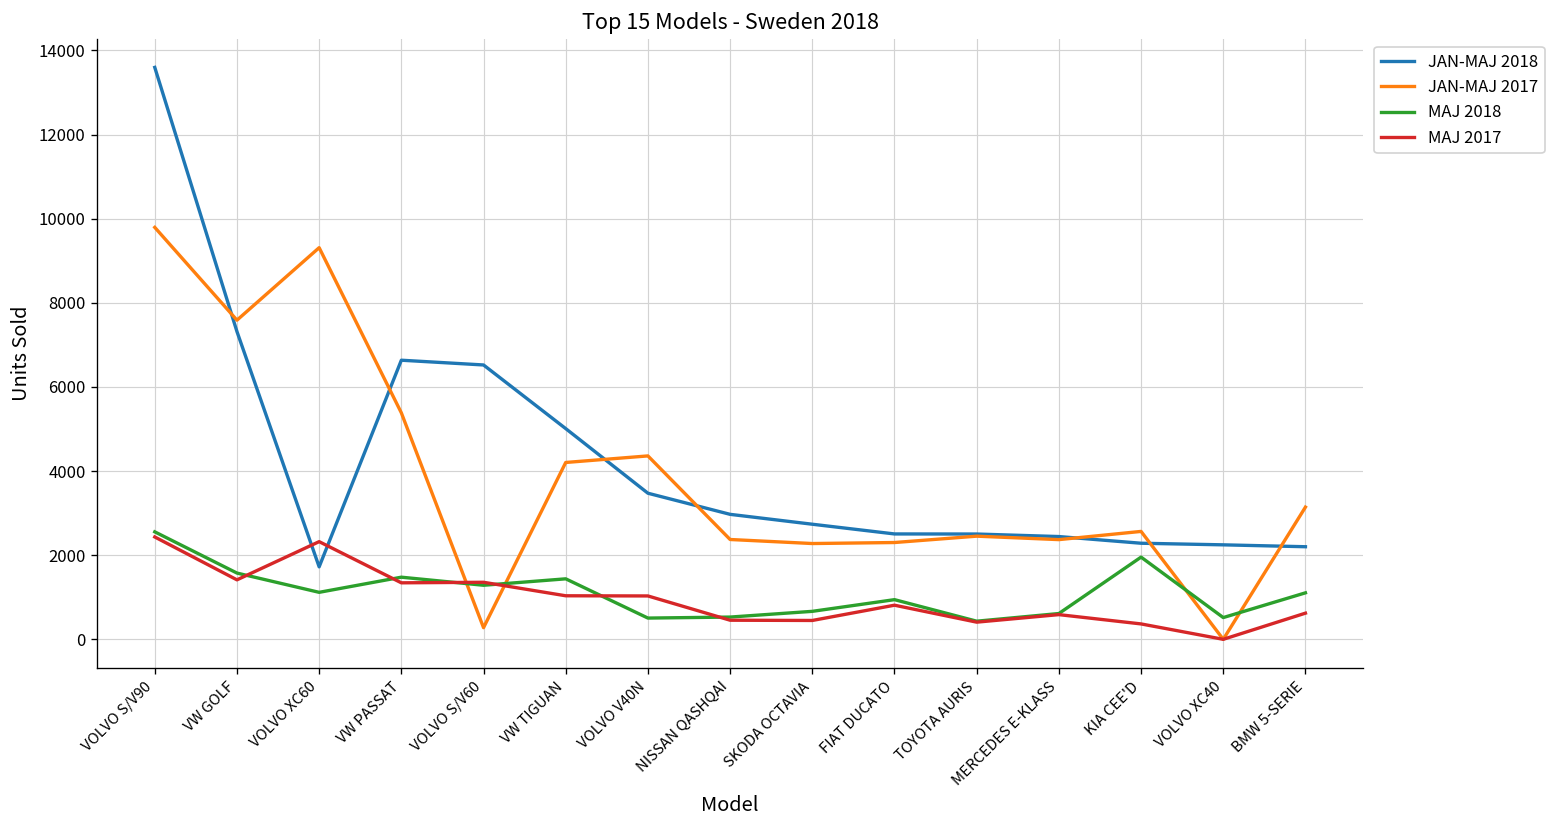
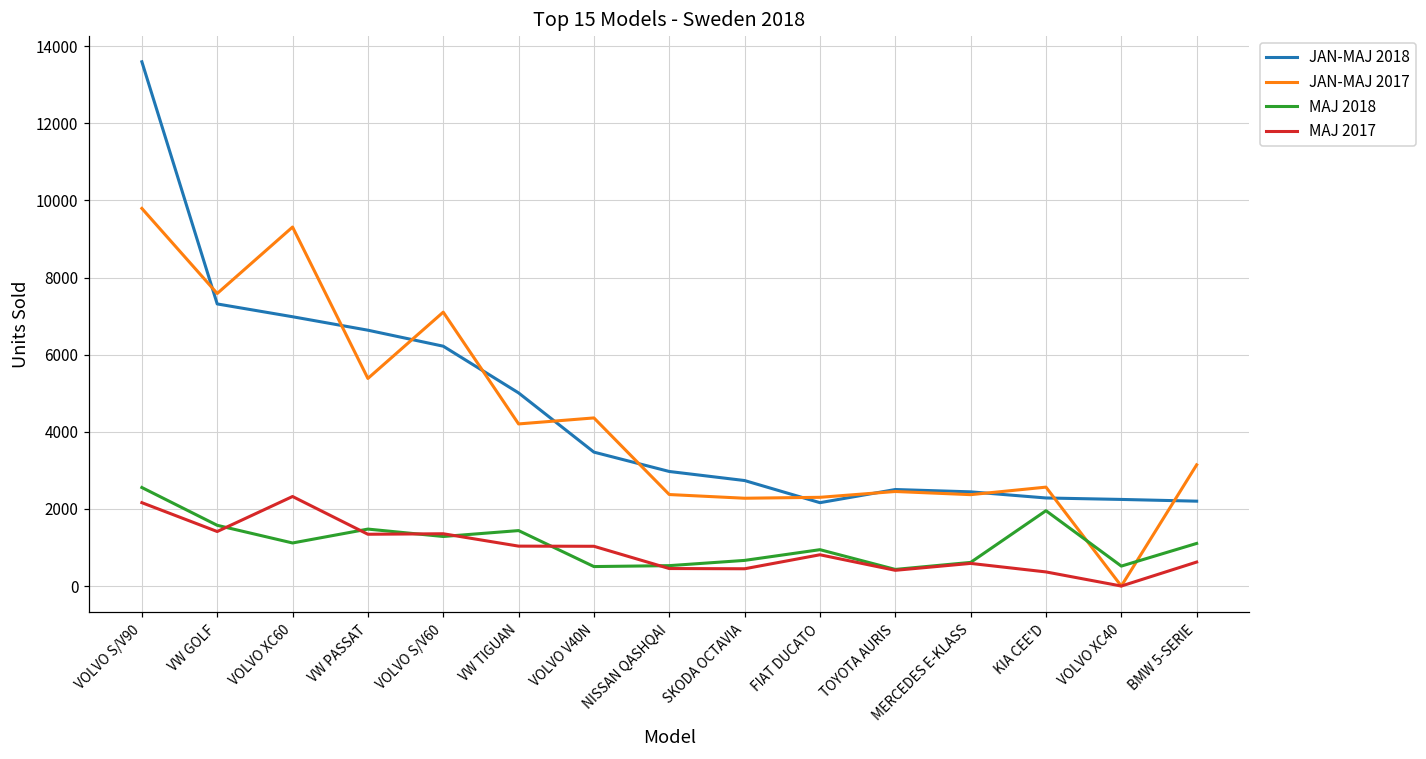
MAJ 2017, VOLVO S/V90: 2400 -> 2200
JAN-MAJ 2018, VOLVO XC60: 1700 -> 7000
JAN-MAJ 2018, VOLVO S/V60: 6500 -> 6200
JAN-MAJ 2017, VOLVO S/V60: 300 -> 7100
JAN-MAJ 2018, FIAT DUCATO: 2500 -> 2200
